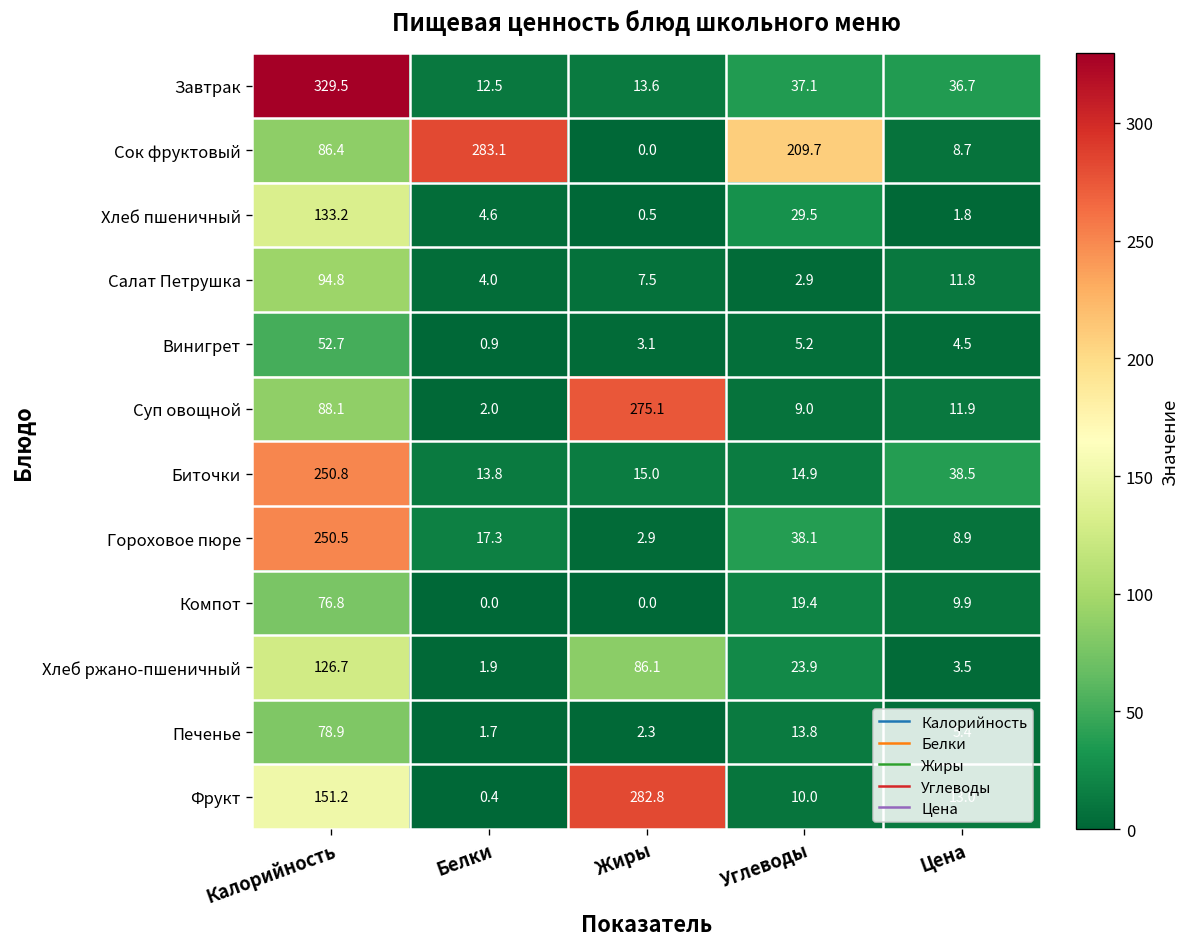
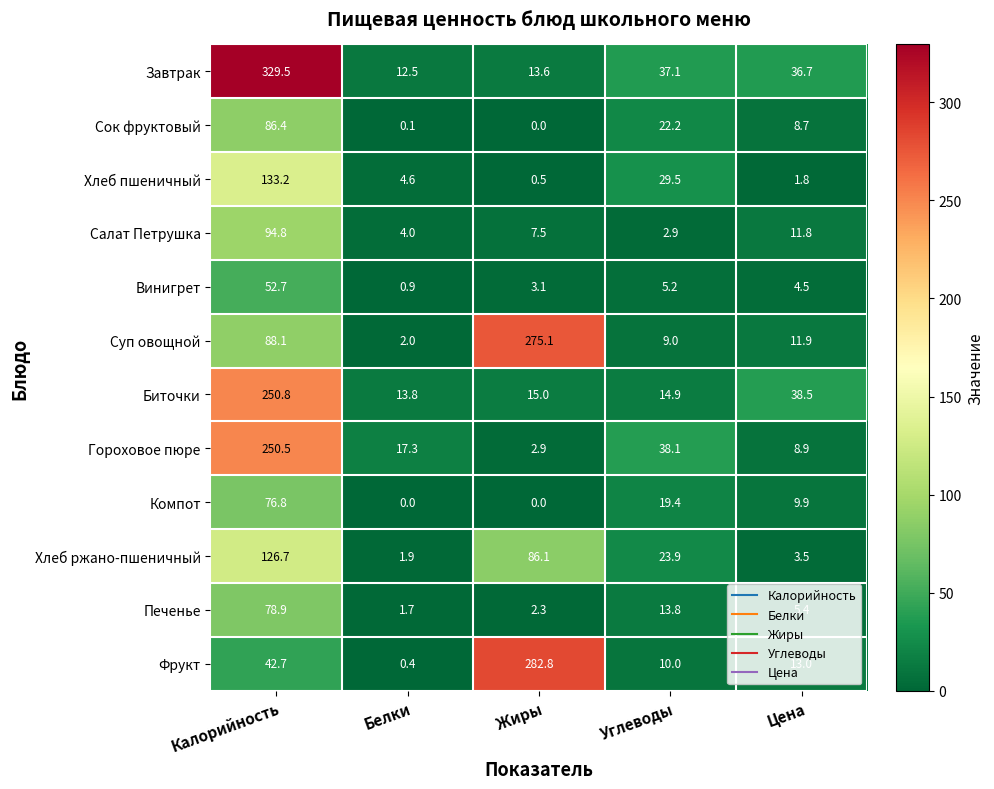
Сок фруктовый, Белки: 283.1 -> 0.1
Сок фруктовый, Углеводы: 209.7 -> 22.2
Фрукт, Калорийность: 151.2 -> 42.7
